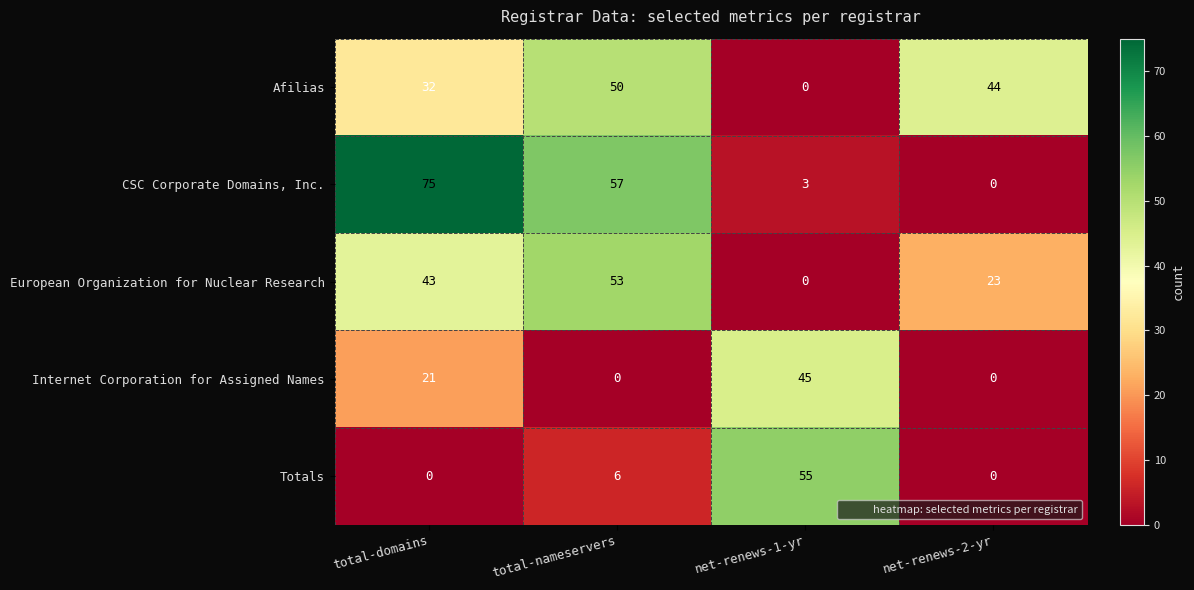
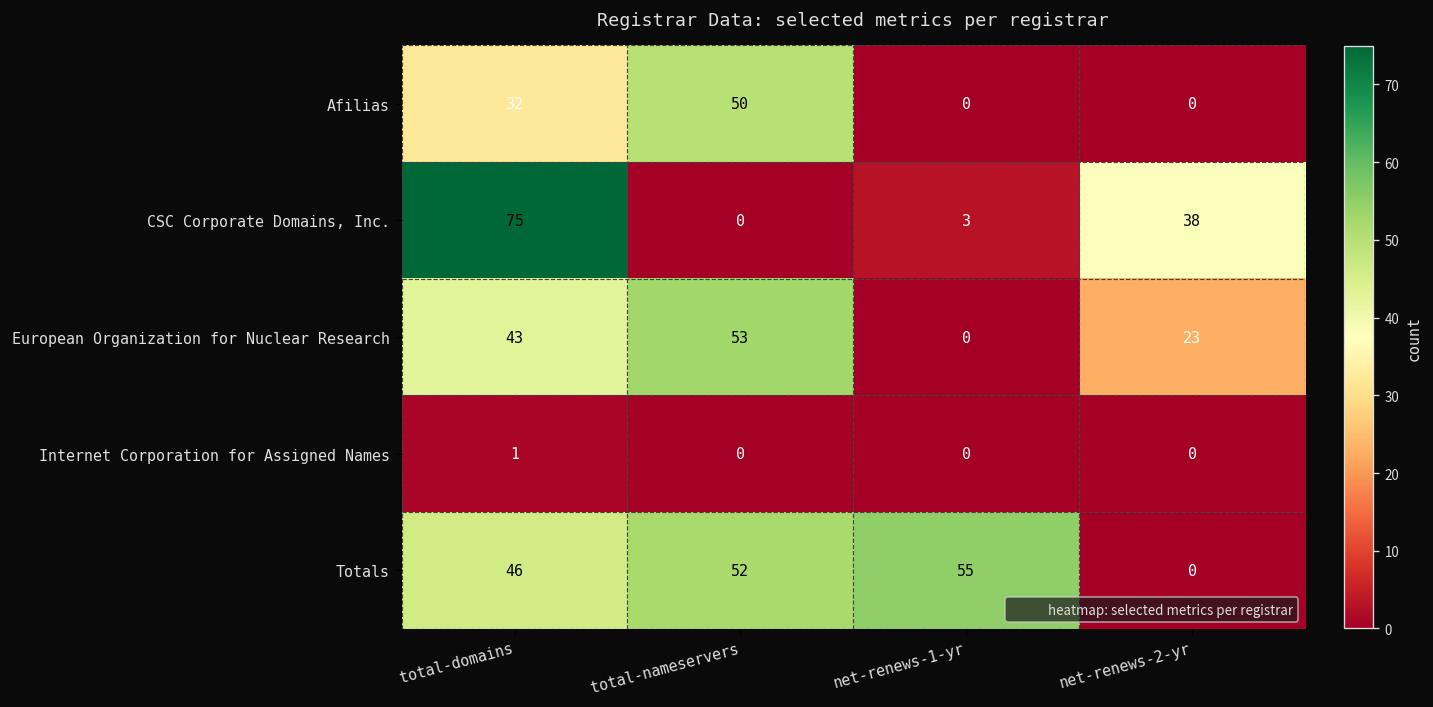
Afilias, net-renews-2-yr: 44 -> 0
CSC Corporate Domains, Inc., total-nameservers: 57 -> 0
CSC Corporate Domains, Inc., net-renews-2-yr: 0 -> 38
Internet Corporation for Assigned Names, total-domains: 21 -> 1
Internet Corporation for Assigned Names, net-renews-1-yr: 45 -> 0
Totals, total-domains: 0 -> 46
Totals, total-nameservers: 6 -> 52
